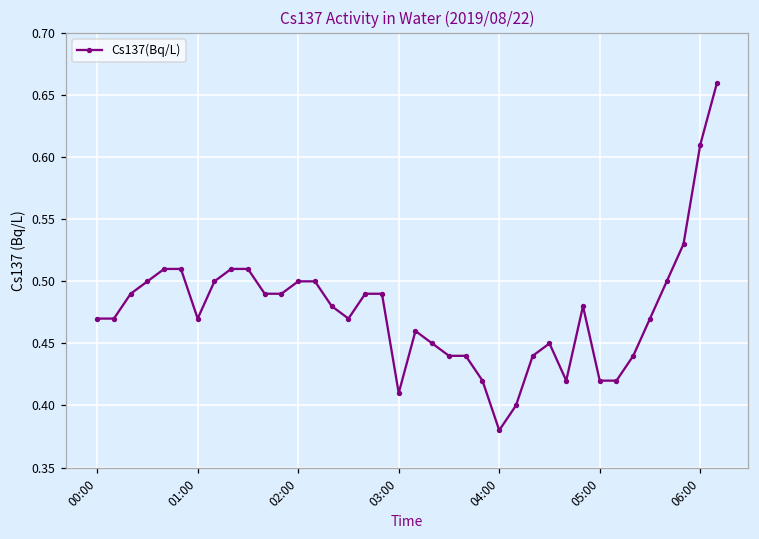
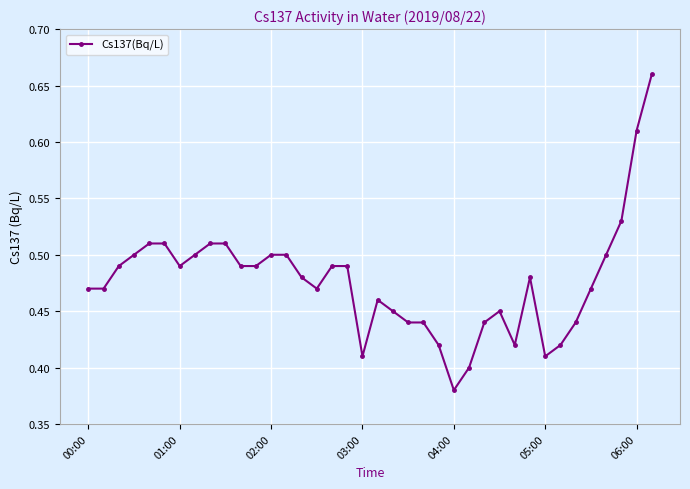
01:00: 0.47 -> 0.49
05:00: 0.42 -> 0.41
